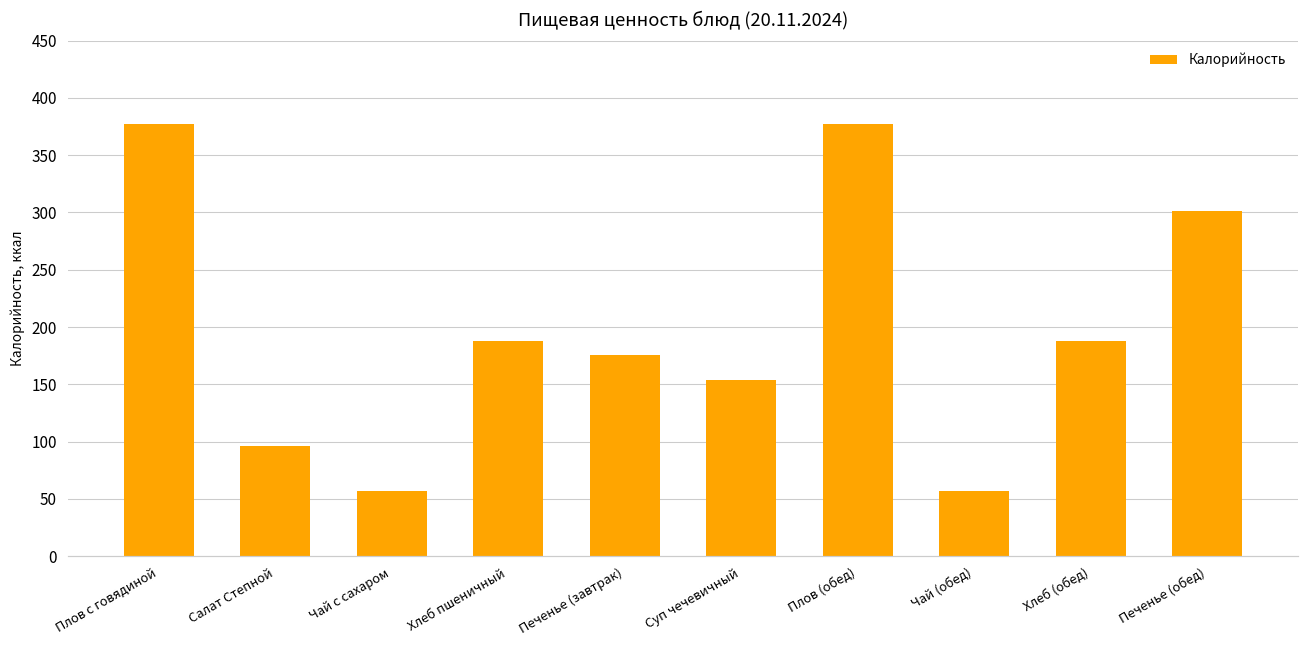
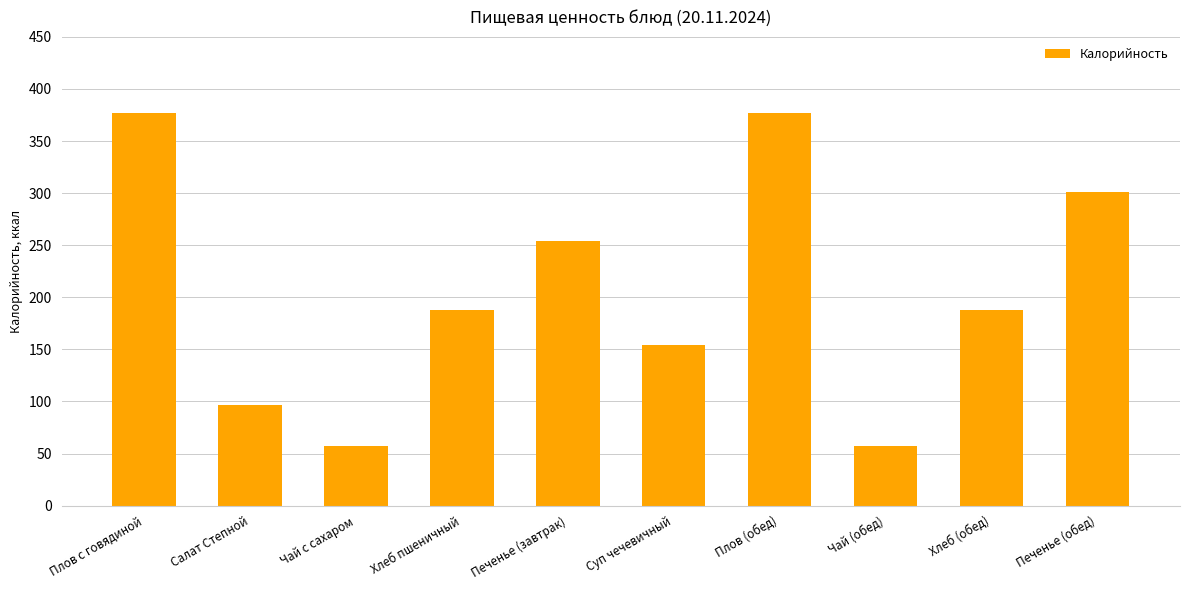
Печенье (завтрак): 176 -> 254
